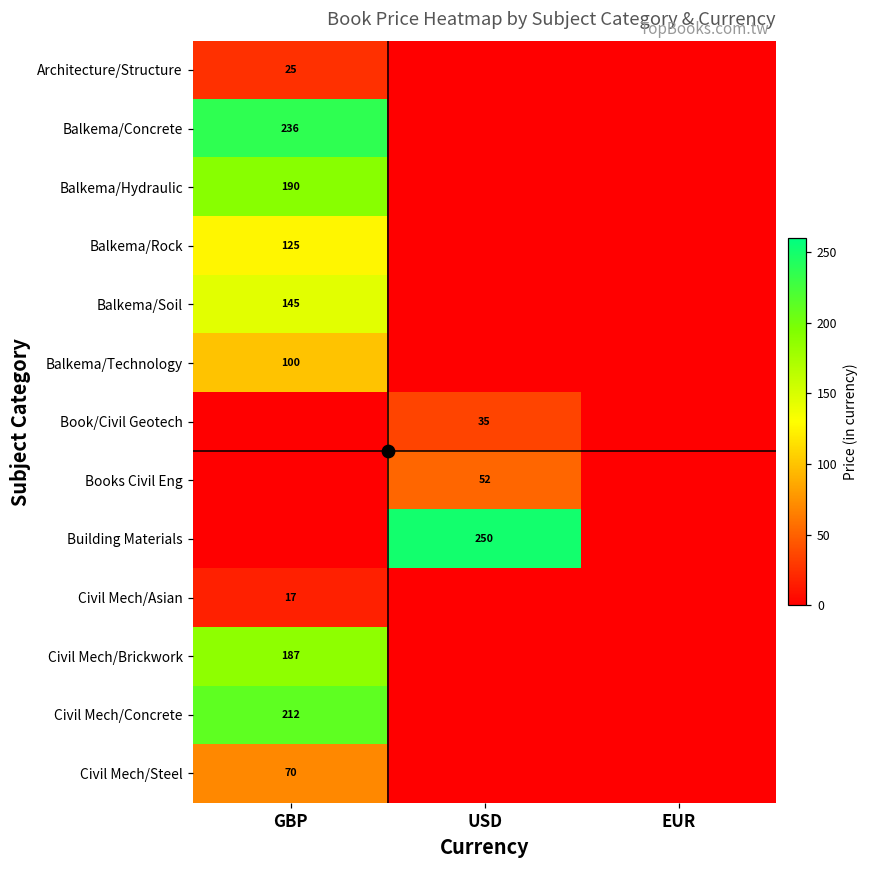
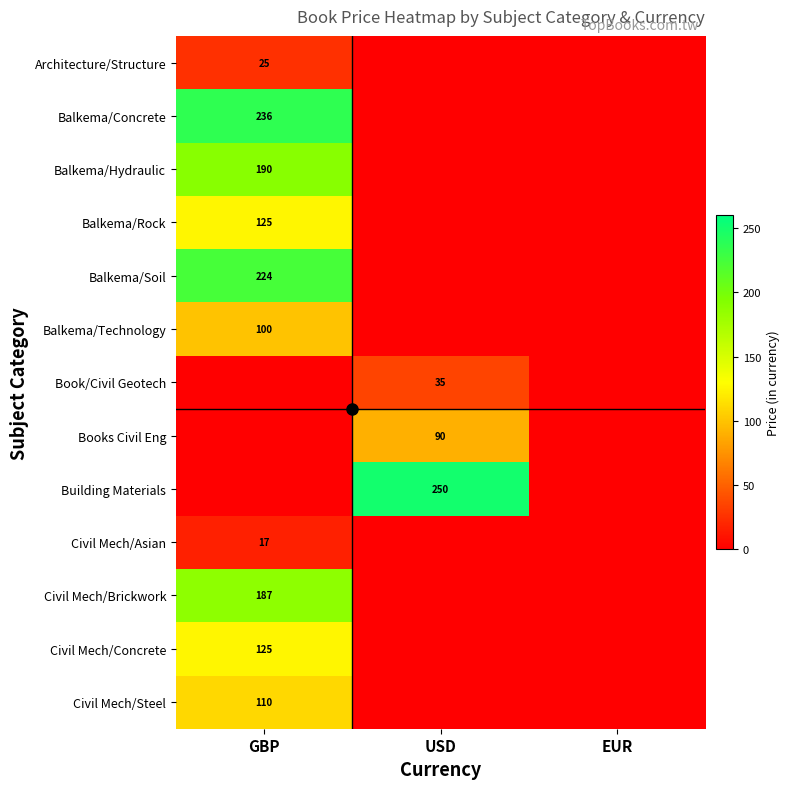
Balkema/Soil, GBP: 145 -> 224
Books Civil Eng, USD: 52 -> 90
Civil Mech/Concrete, GBP: 212 -> 125
Civil Mech/Steel, GBP: 70 -> 110
